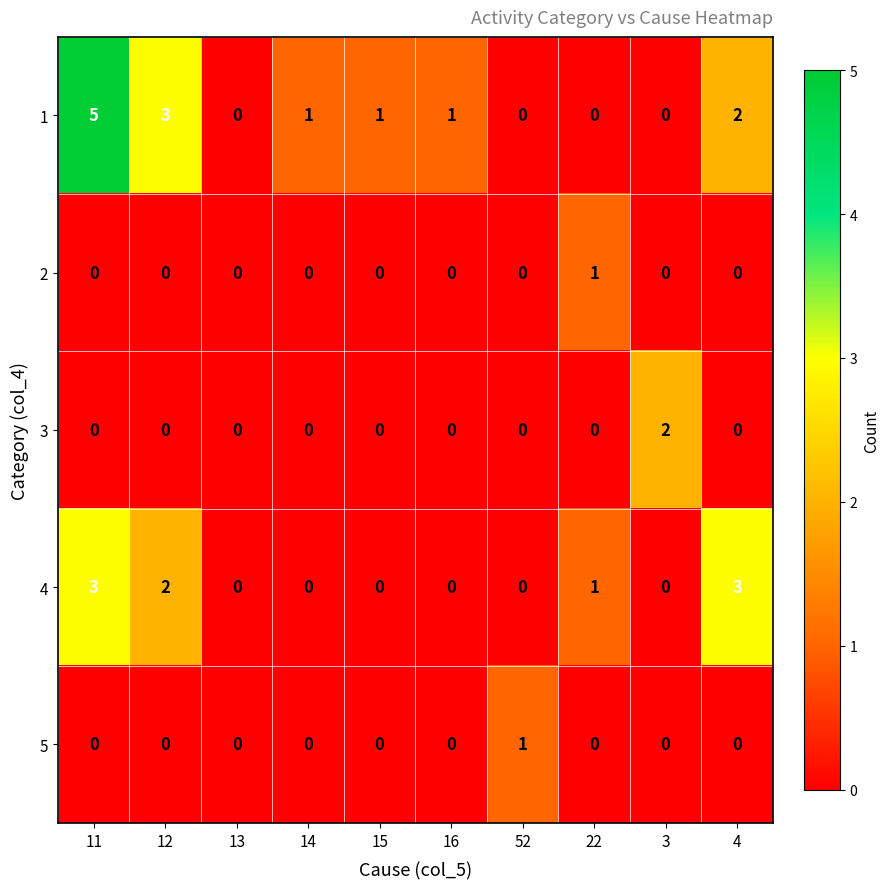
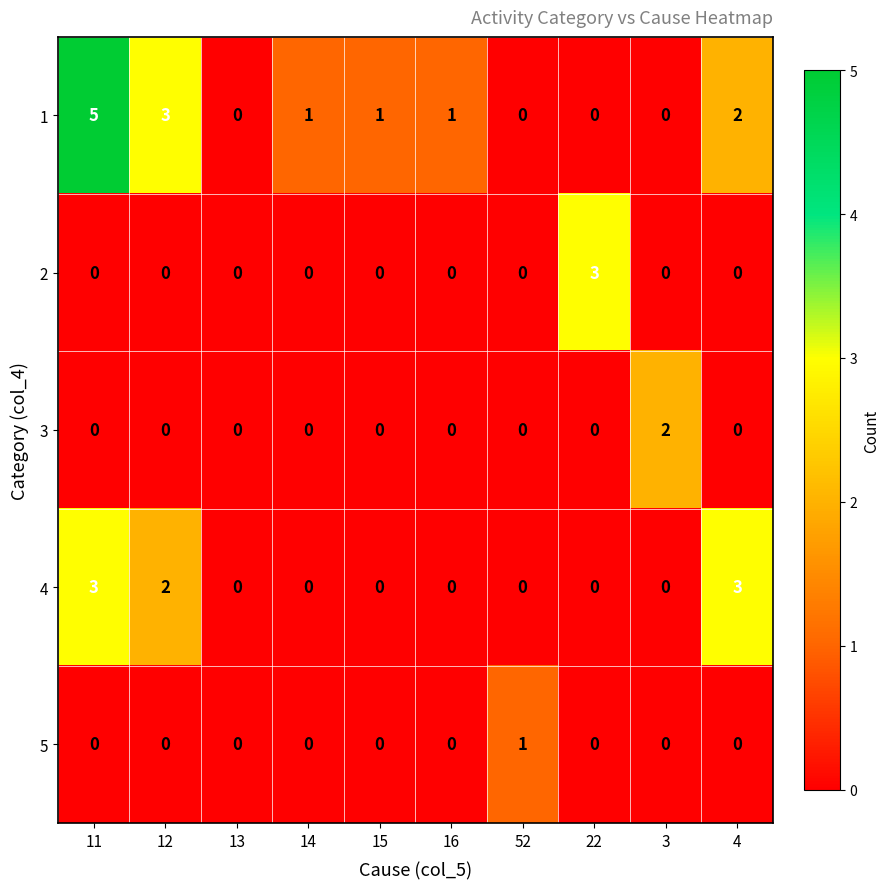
2, 22: 1 -> 3
4, 22: 1 -> 0
